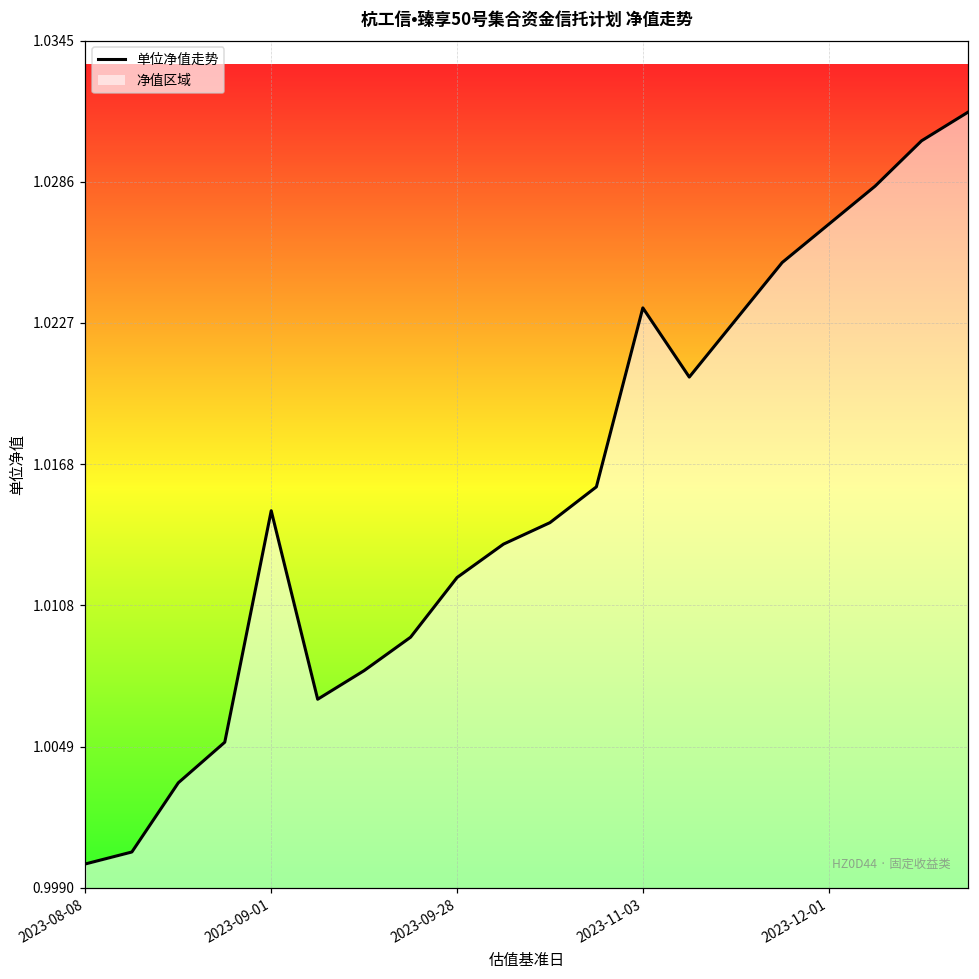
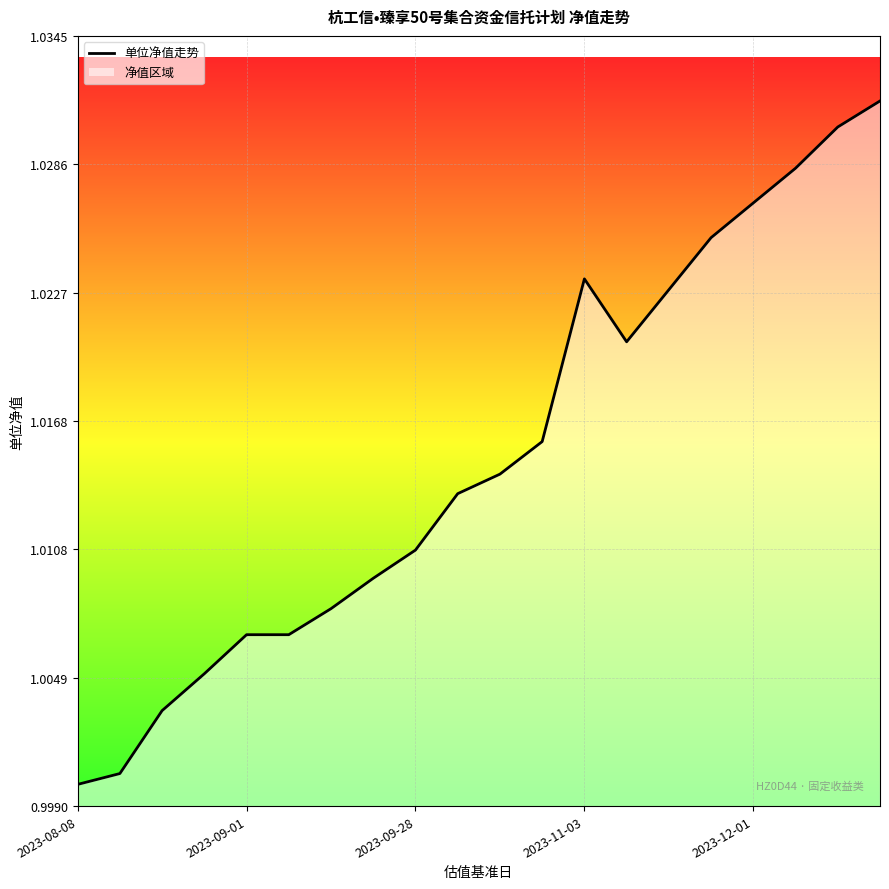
2023-09-01: 1.0148 -> 1.0069
2023-09-28: 1.0120 -> 1.0108
